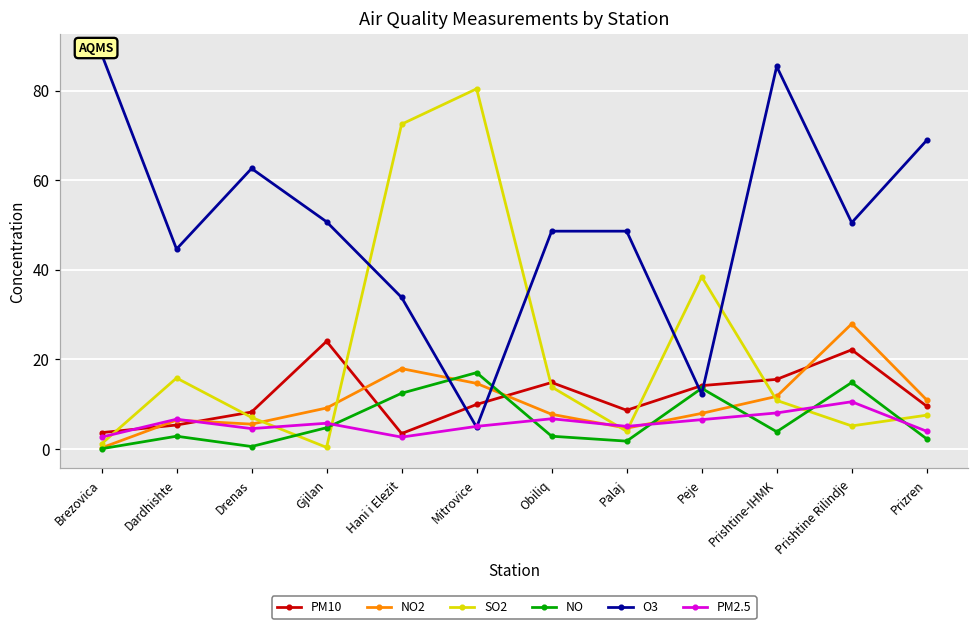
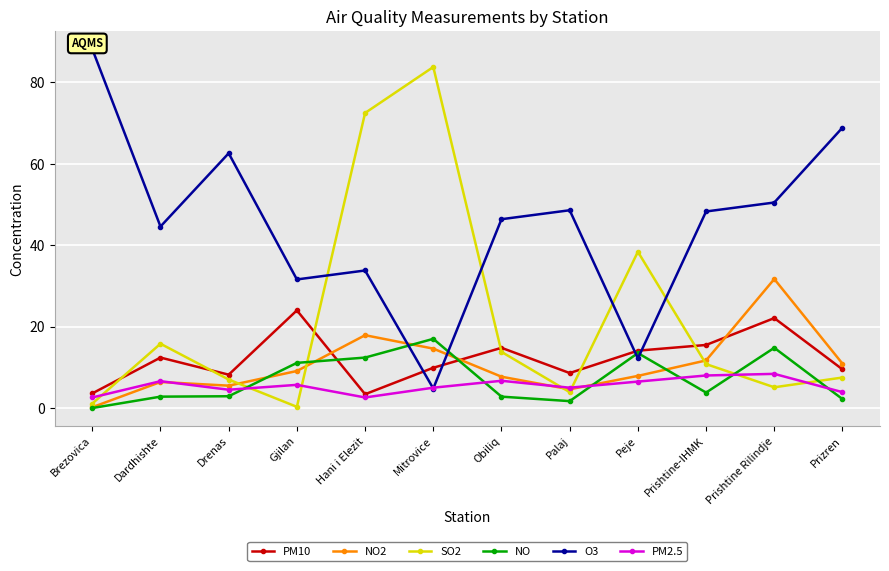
PM10, Dardhishte: 5 -> 12
NO, Drenas: 1 -> 3
NO, Gjilan: 5 -> 11
O3, Gjilan: 51 -> 32
SO2, Mitrovice: 80 -> 84
O3, Obiliq: 49 -> 46
O3, Prishtine-IHMK: 85 -> 48
NO2, Prishtine Rilindje: 28 -> 32
PM2.5, Prishtine Rilindje: 11 -> 8
